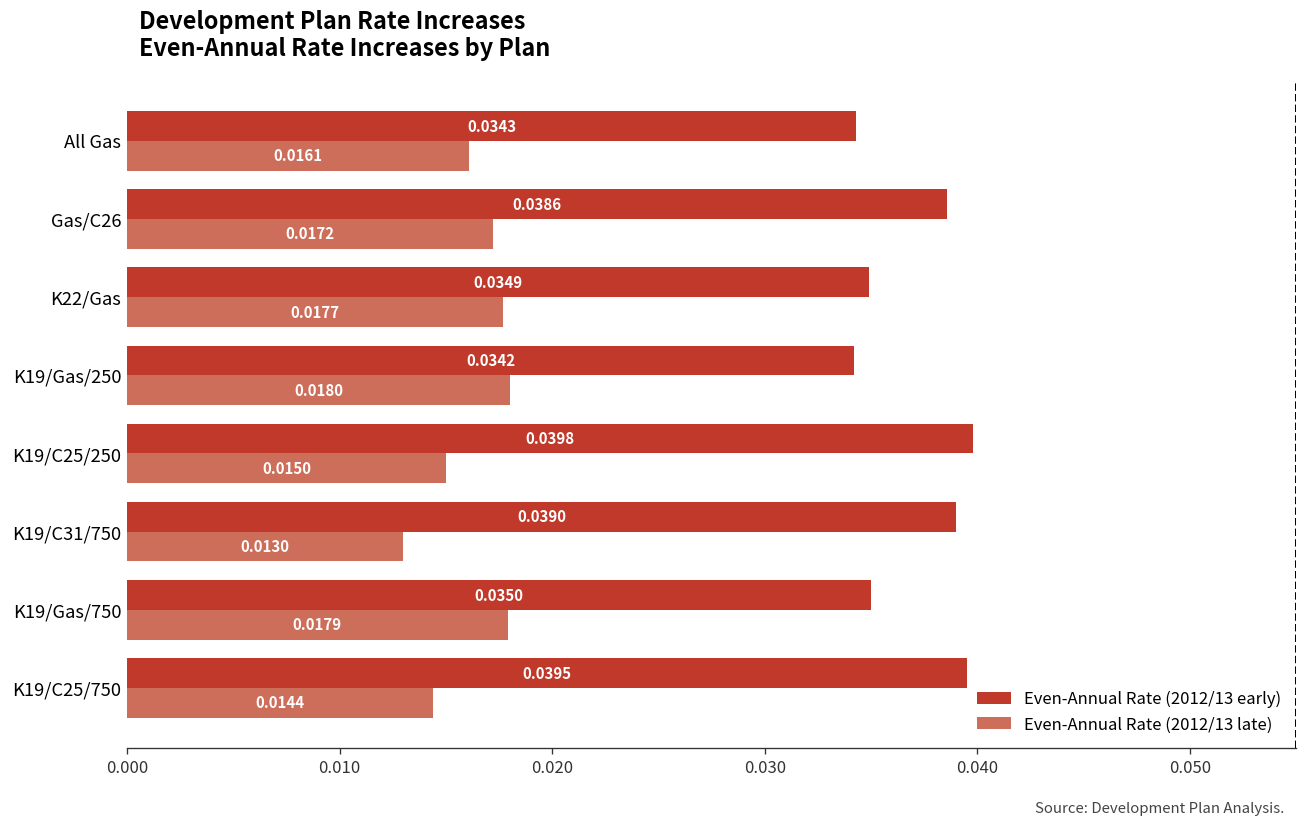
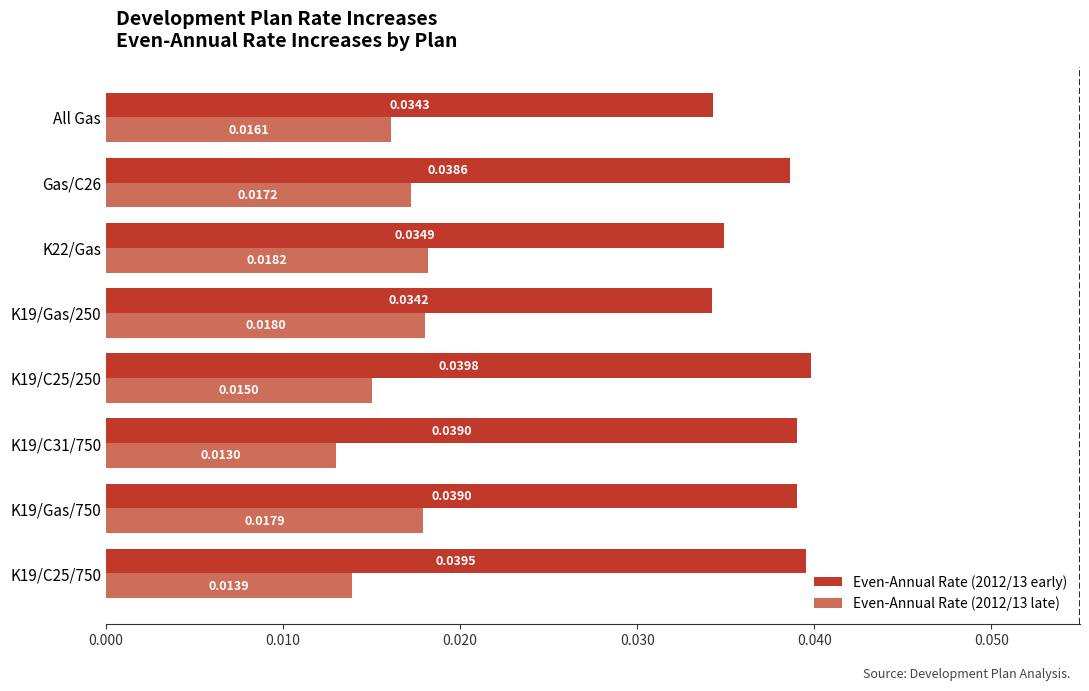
Even-Annual Rate (2012/13 late), K22/Gas: 0.0177 -> 0.0182
Even-Annual Rate (2012/13 early), K19/Gas/750: 0.0350 -> 0.0390
Even-Annual Rate (2012/13 late), K19/C25/750: 0.0144 -> 0.0139
